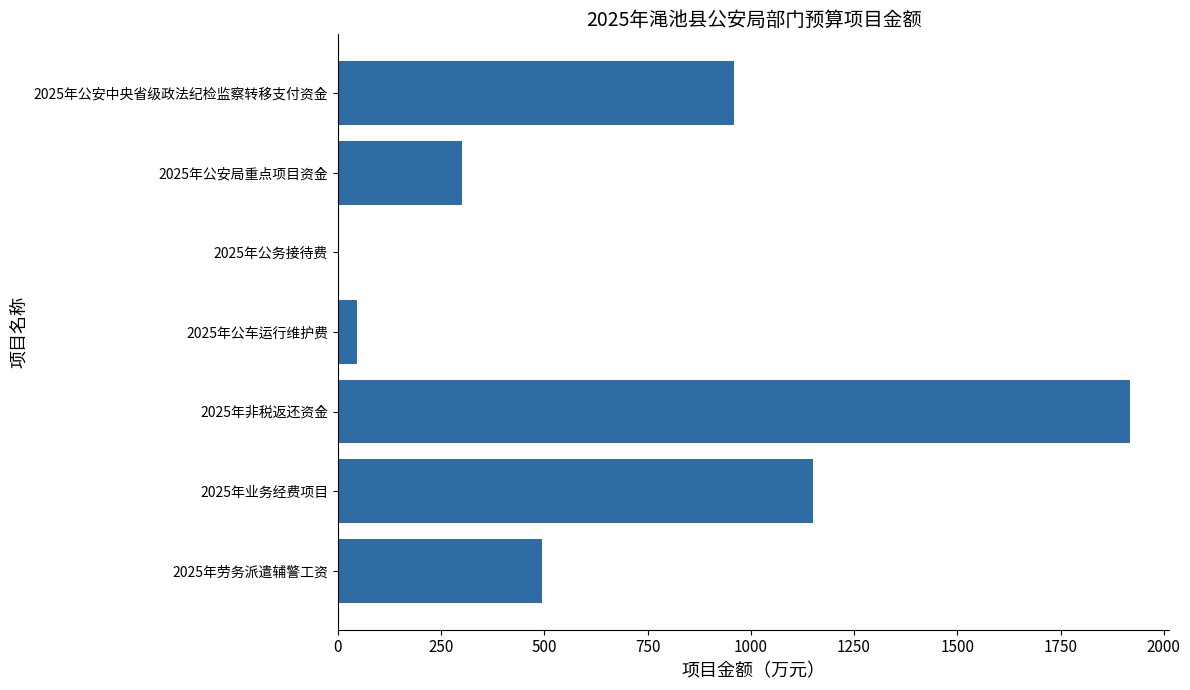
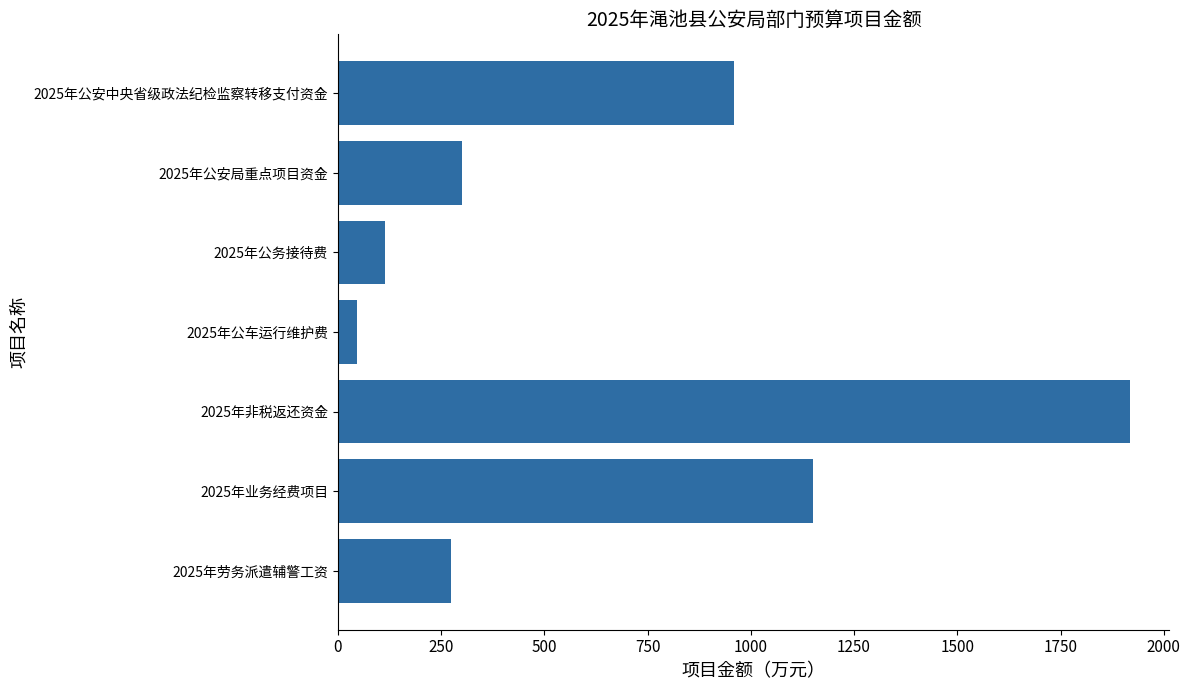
2025年公务接待费: 0 -> 110
2025年劳务派遣辅警工资: 490 -> 280
